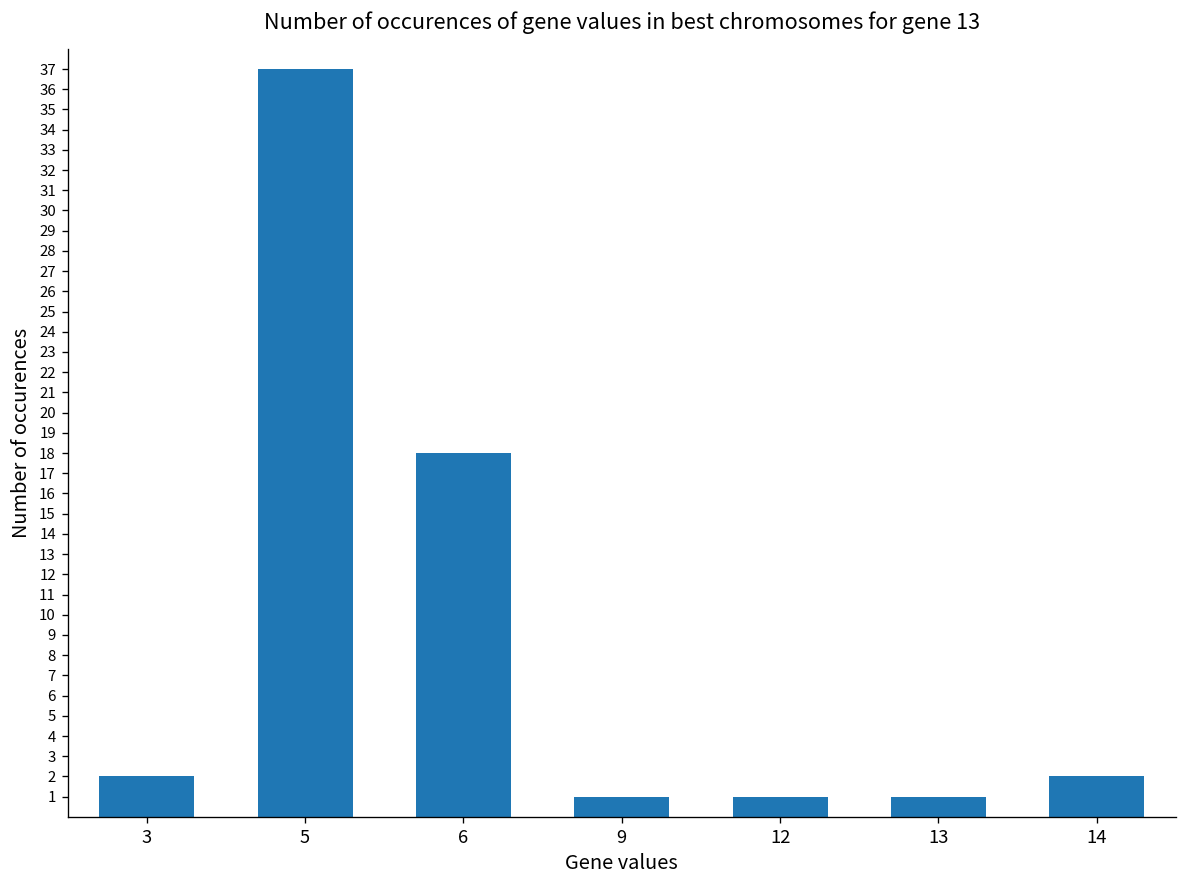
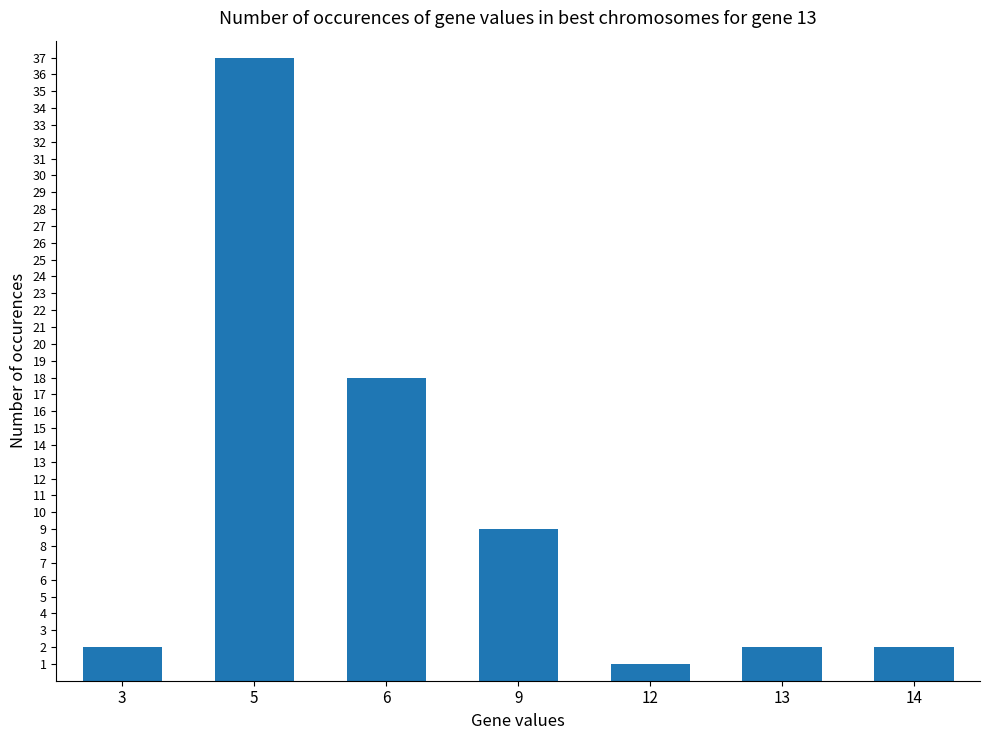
9: 1 -> 9
13: 1 -> 2
